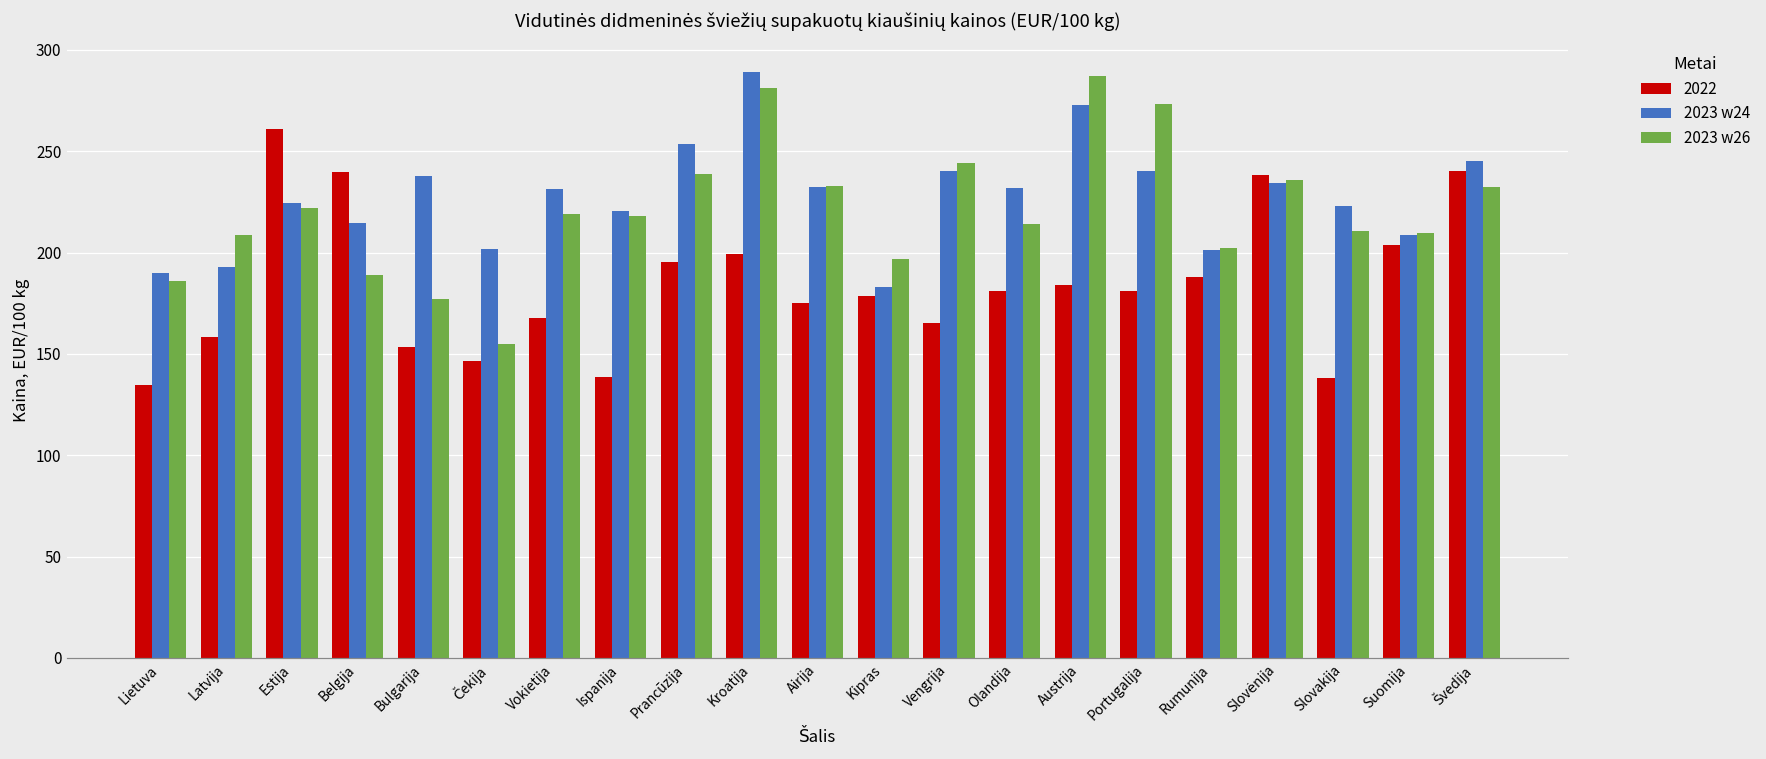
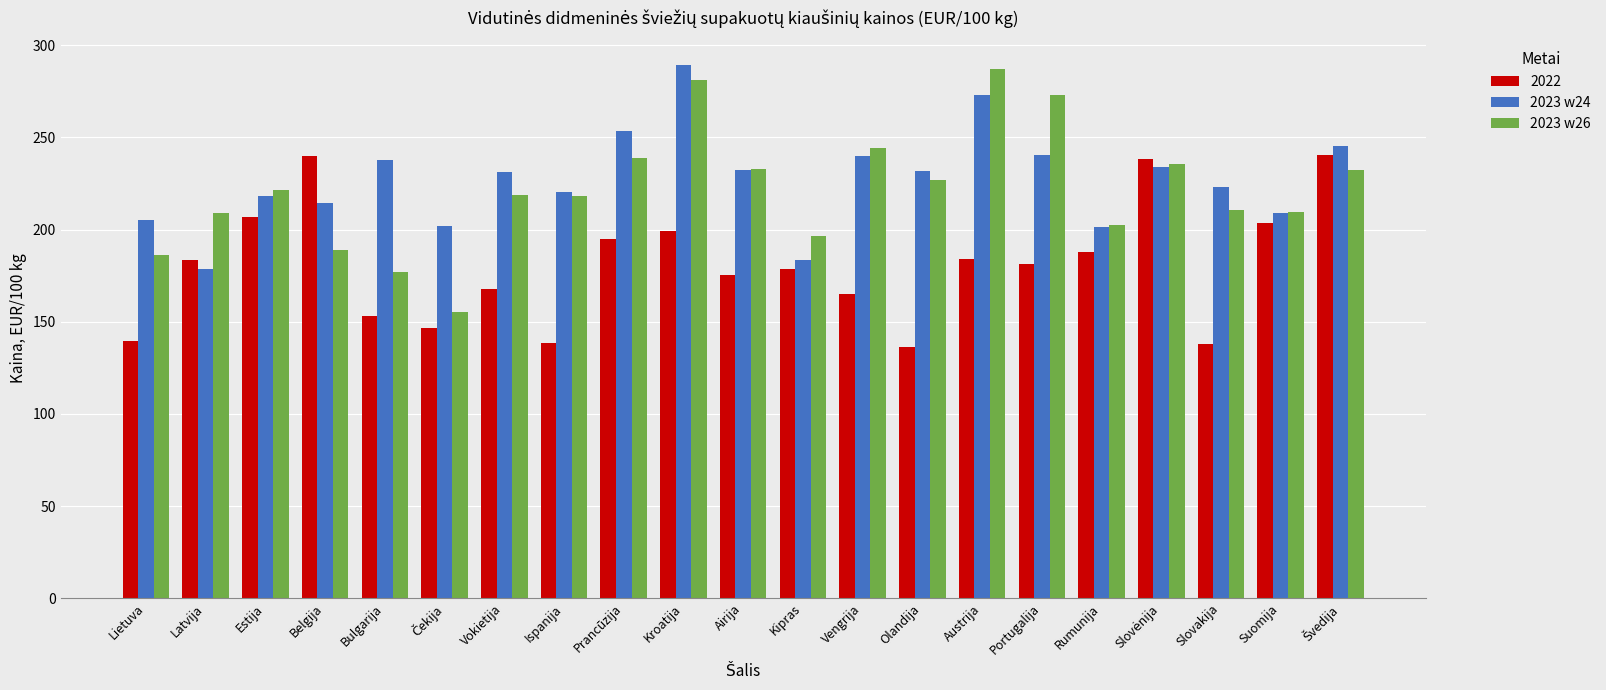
2022, Lietuva: 135 -> 139
2023 w24, Lietuva: 190 -> 205
2022, Latvija: 158 -> 184
2023 w24, Latvija: 193 -> 179
2022, Estija: 261 -> 207
2023 w24, Estija: 224 -> 218
2022, Olandija: 181 -> 137
2023 w26, Olandija: 214 -> 227
